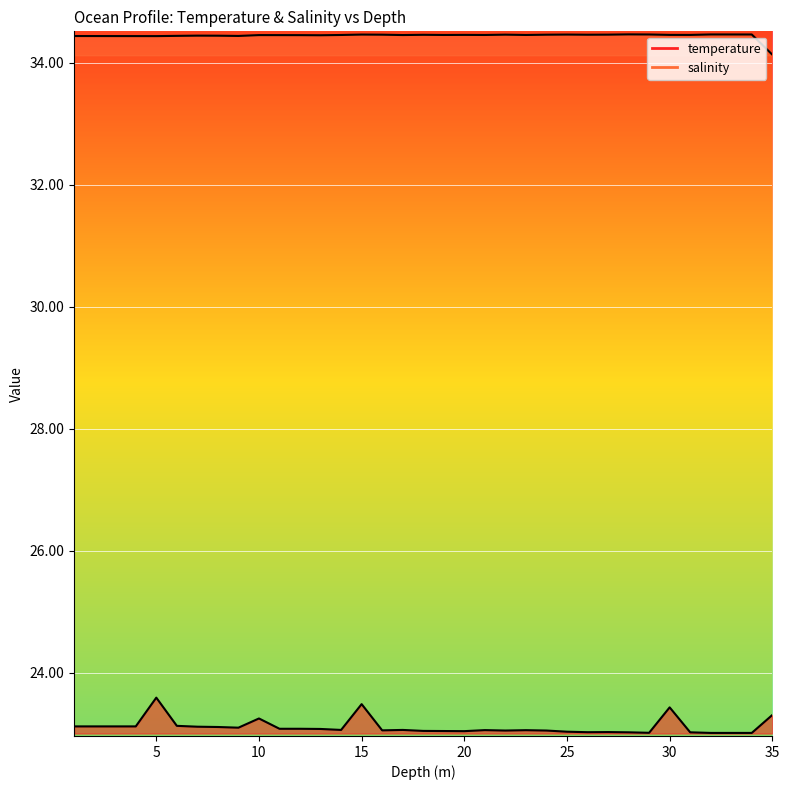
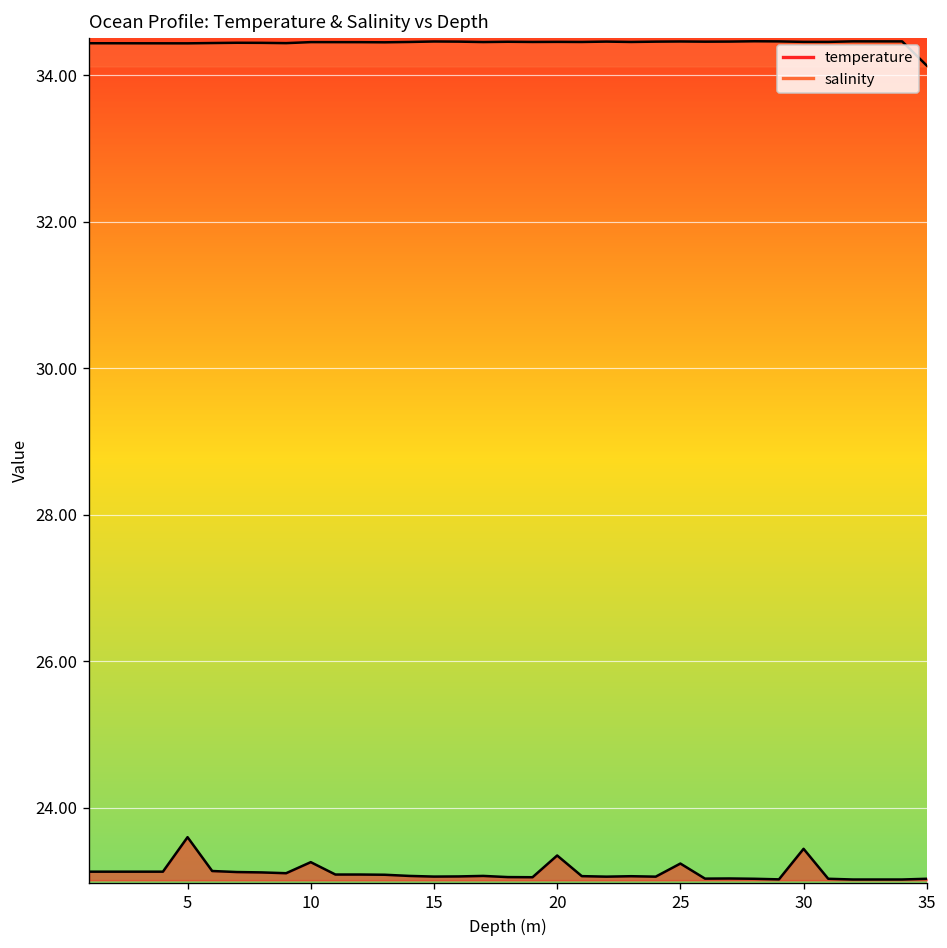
temperature, 15: 23.5 -> 23.1
temperature, 20: 23.0 -> 23.3
temperature, 25: 23.0 -> 23.2
temperature, 35: 23.3 -> 23.0
